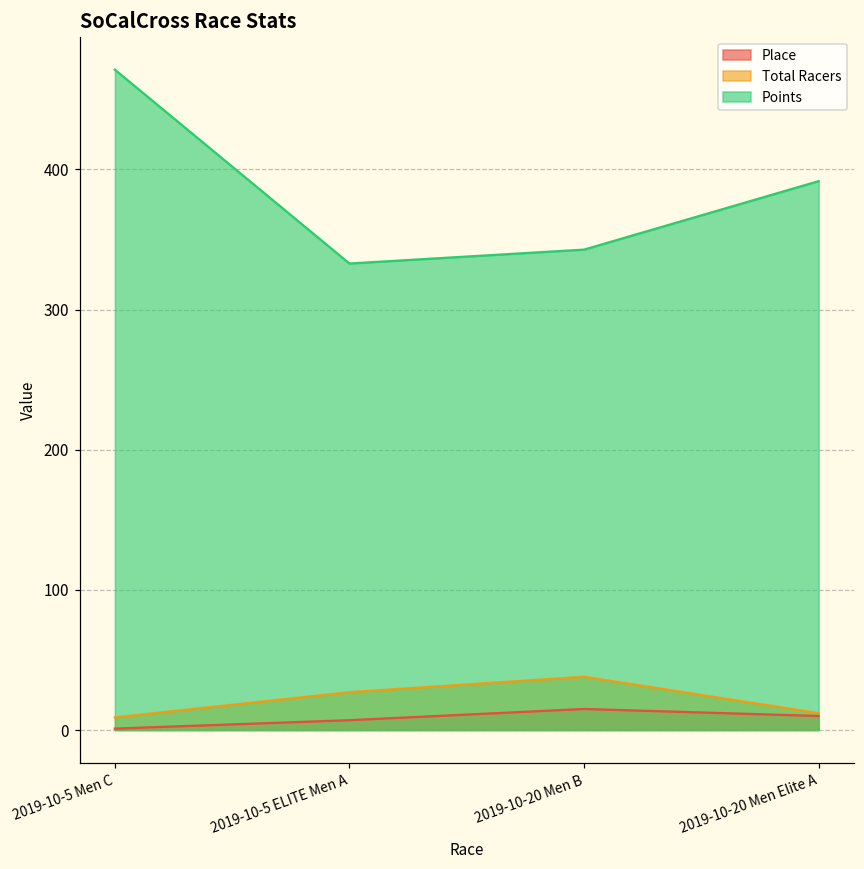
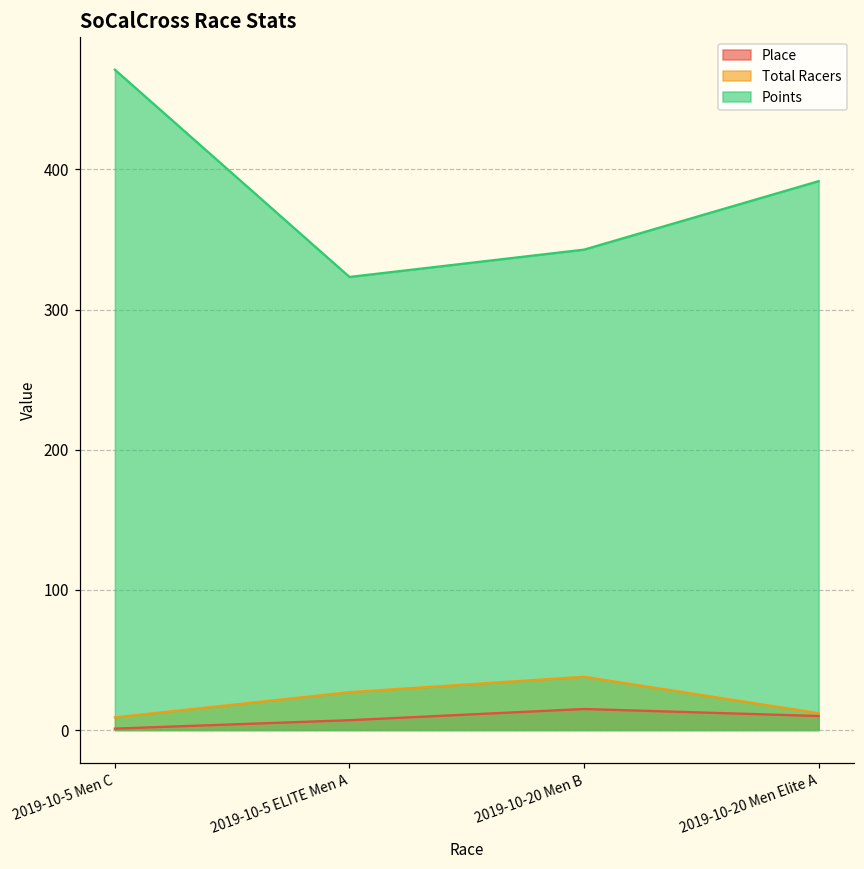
Points, 2019-10-5 ELITE Men A: 333 -> 323
